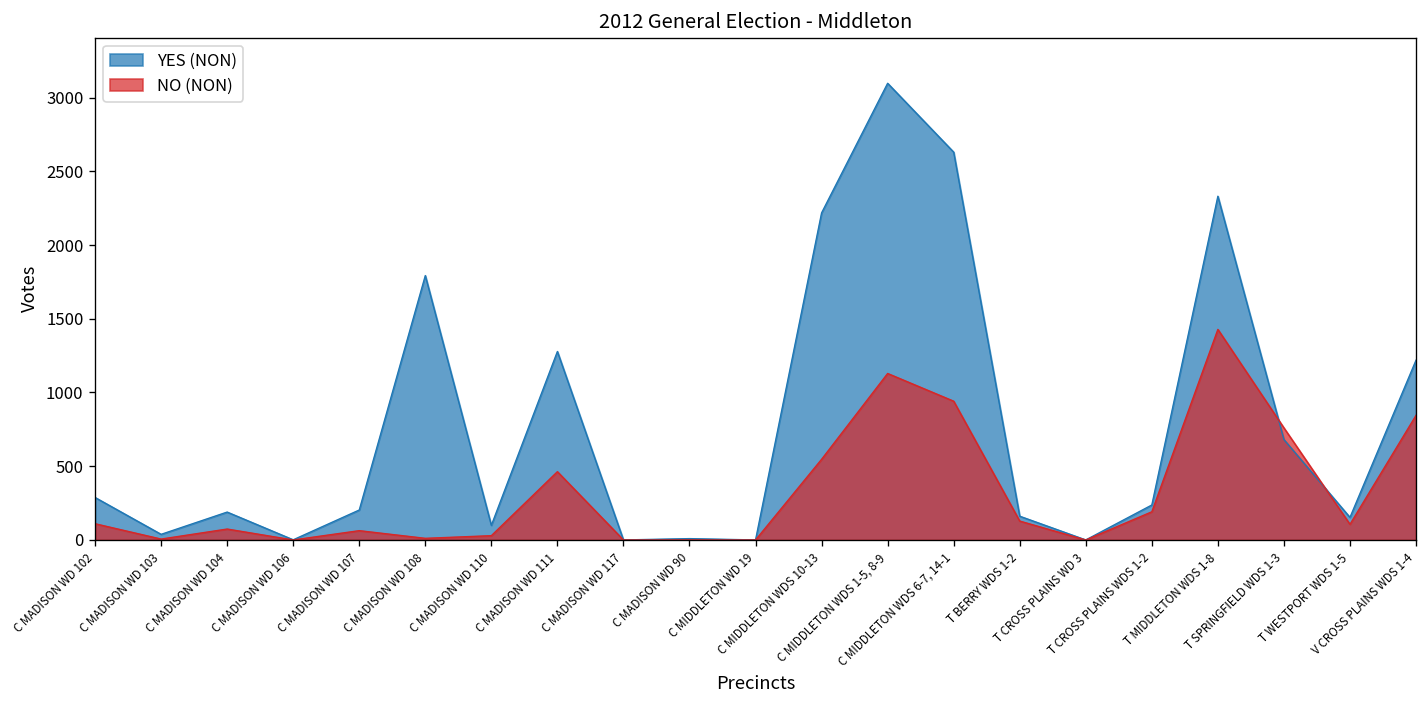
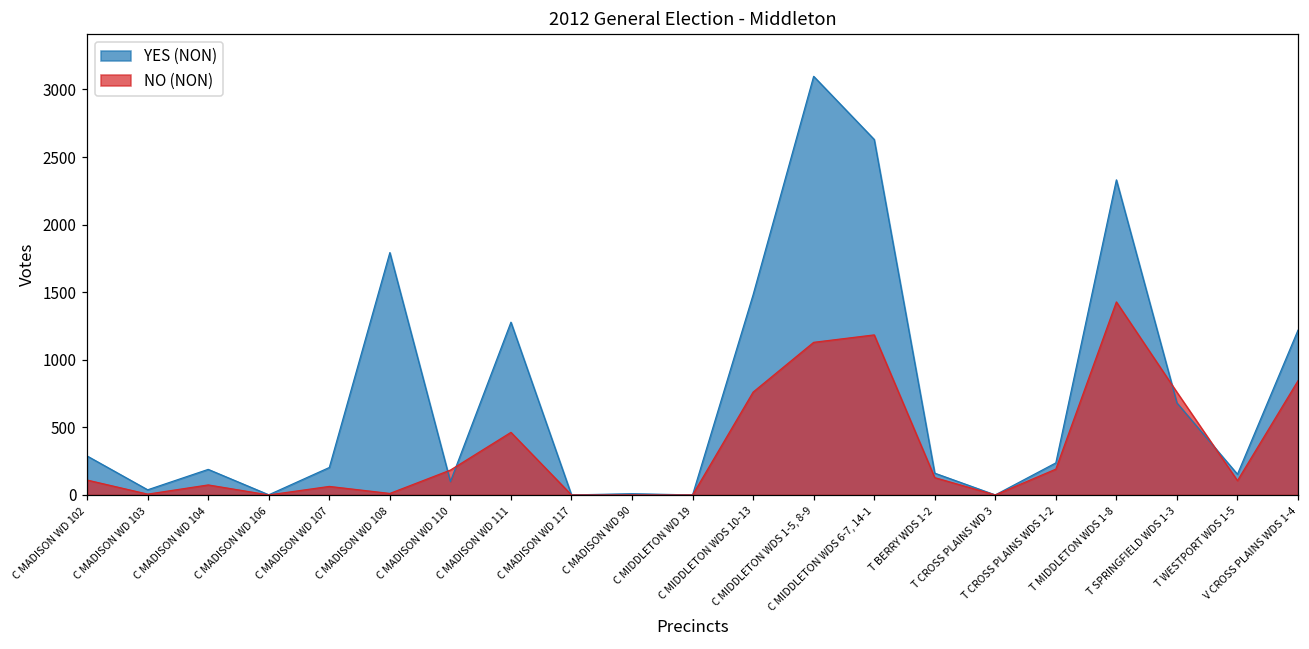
NO (NON), C MADISON WD 110: 30 -> 180
YES (NON), C MIDDLETON WDS 10-13: 2220 -> 1480
NO (NON), C MIDDLETON WDS 10-13: 550 -> 760
NO (NON), C MIDDLETON WDS 6-7, 14-1: 940 -> 1180
